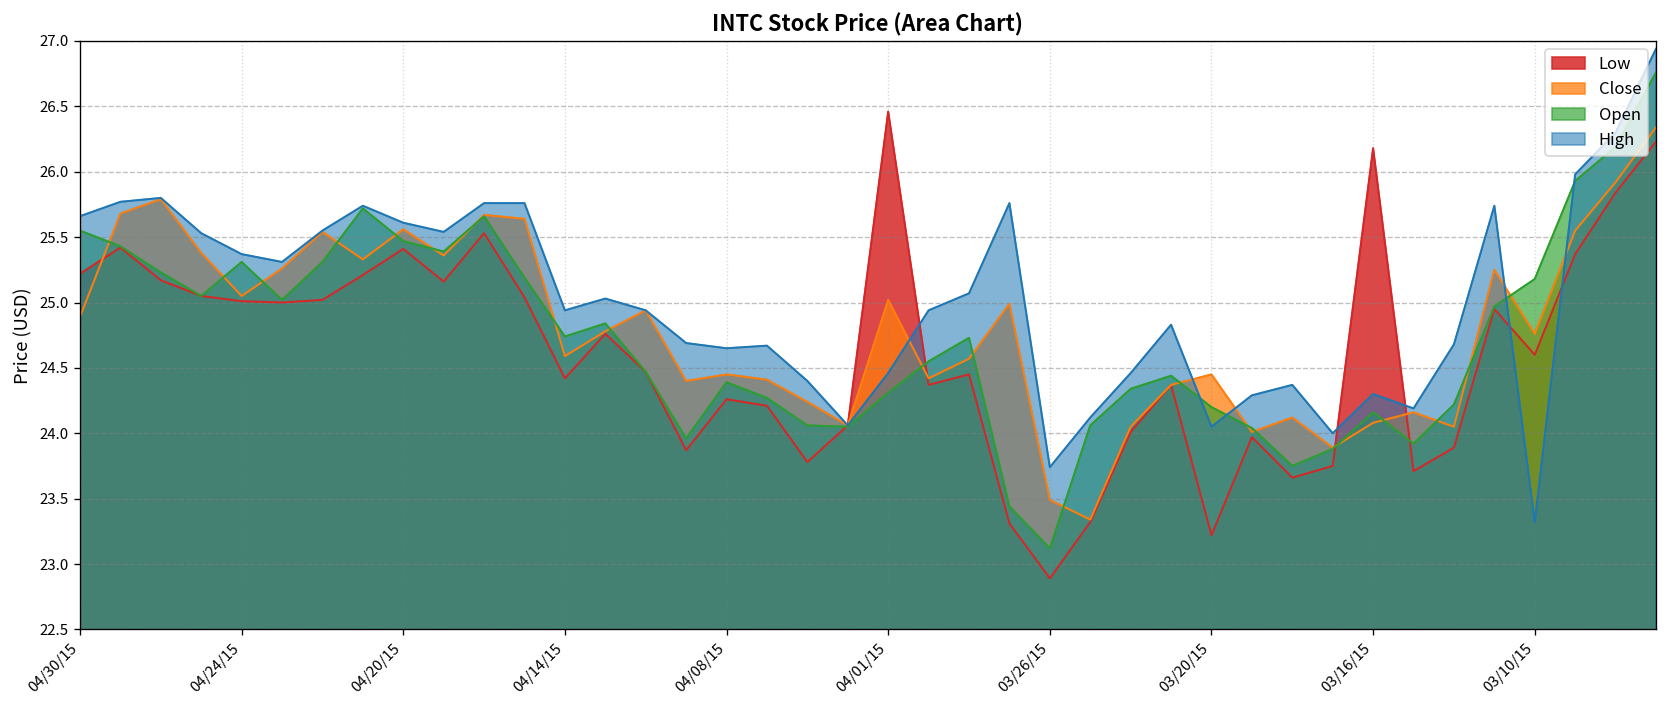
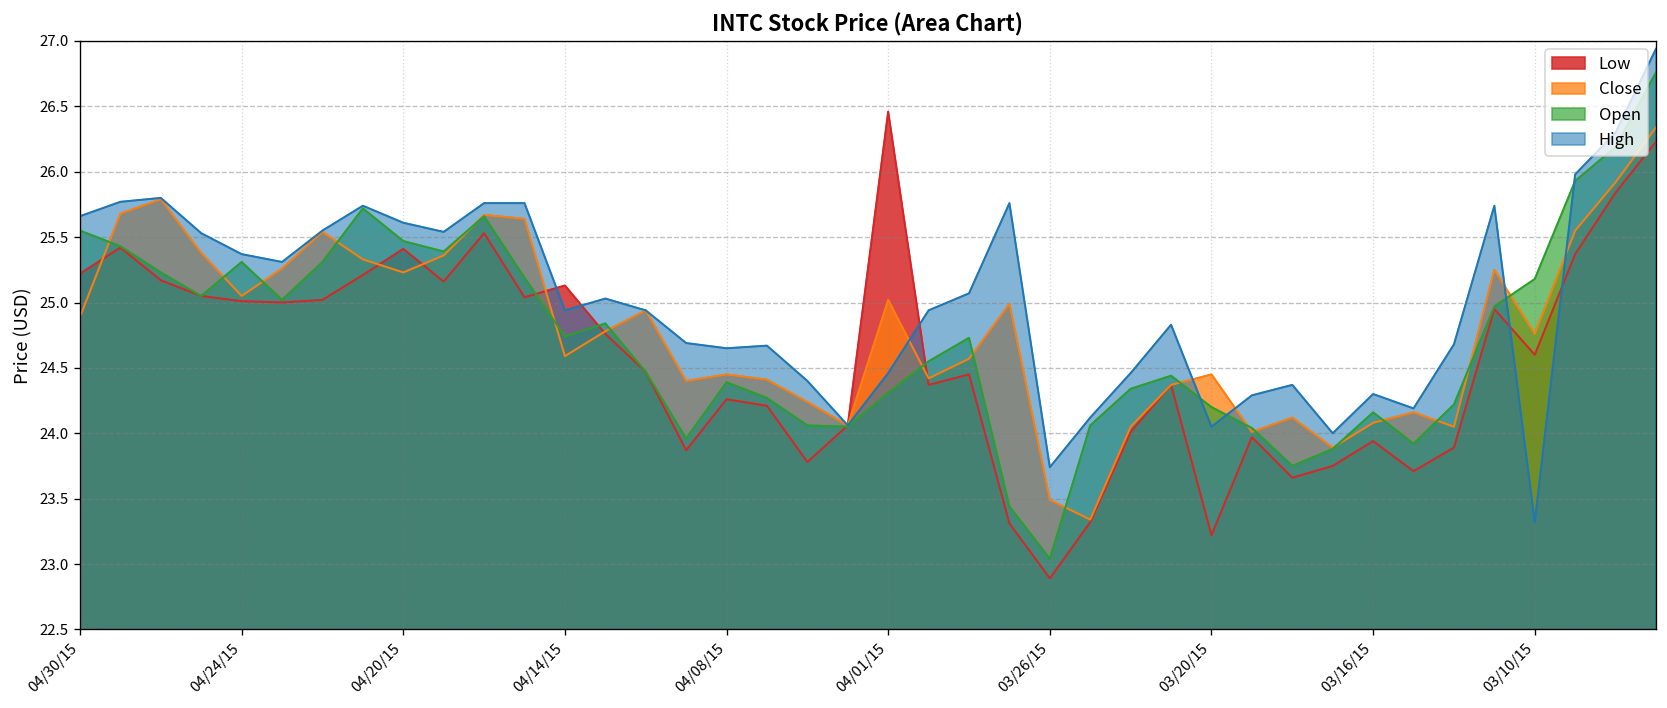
Close, 04/20/15: 25.56 -> 25.23
Low, 04/14/15: 24.42 -> 25.13
Open, 03/26/15: 23.12 -> 23.04
Low, 03/16/15: 26.18 -> 23.94
